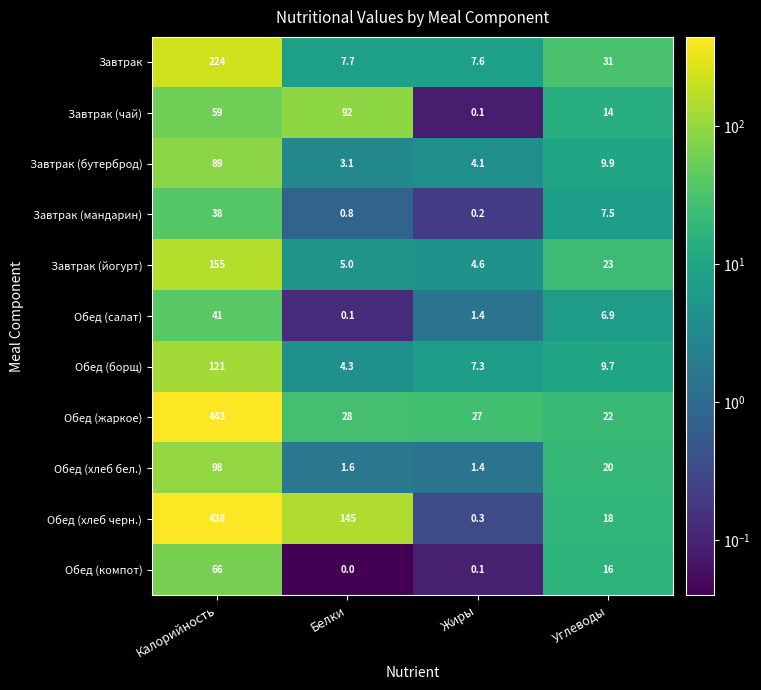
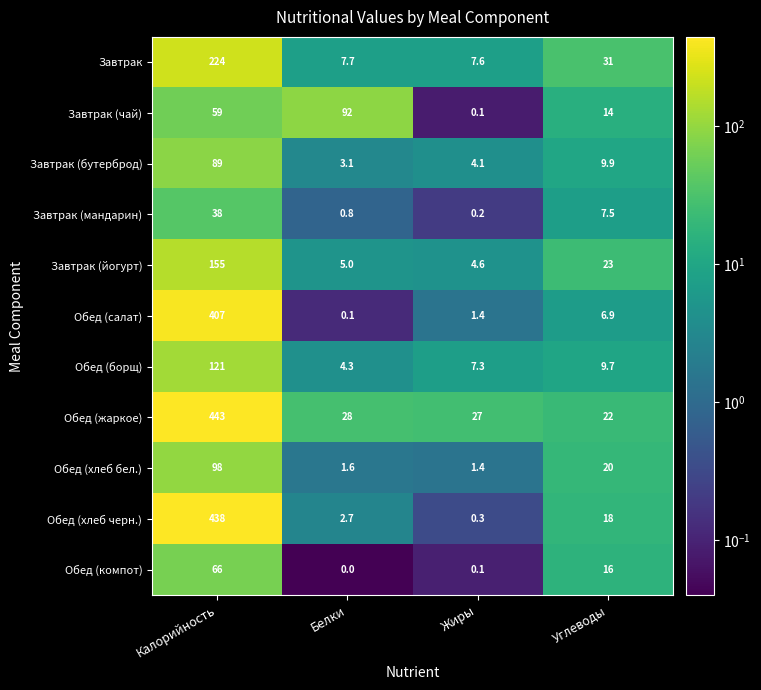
Обед (салат), Калорийность: 41 -> 407
Обед (хлеб черн.), Белки: 145 -> 2.7
